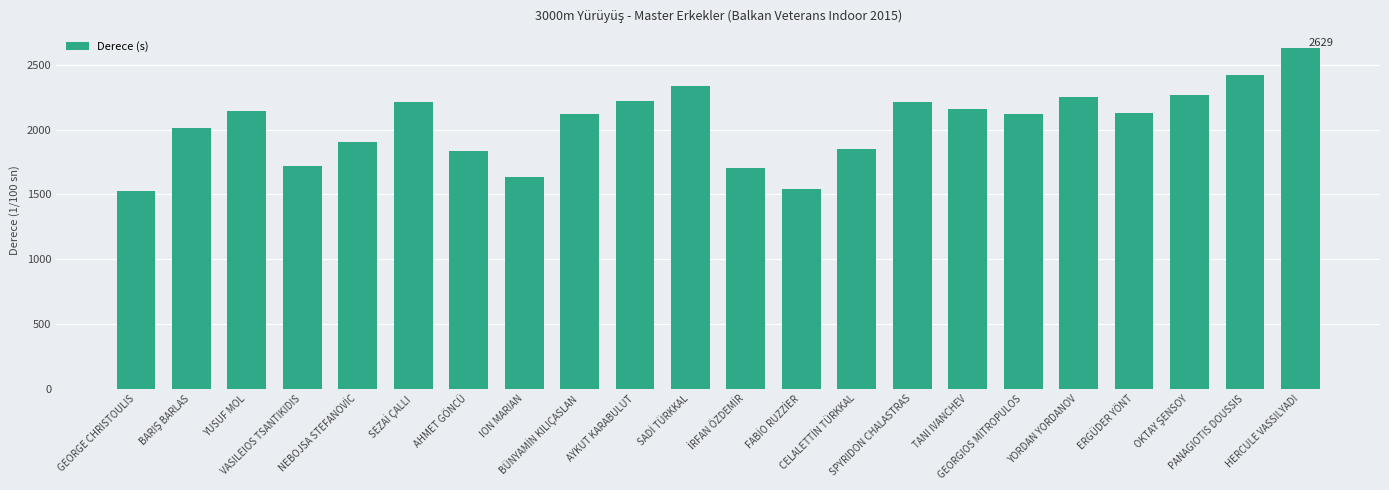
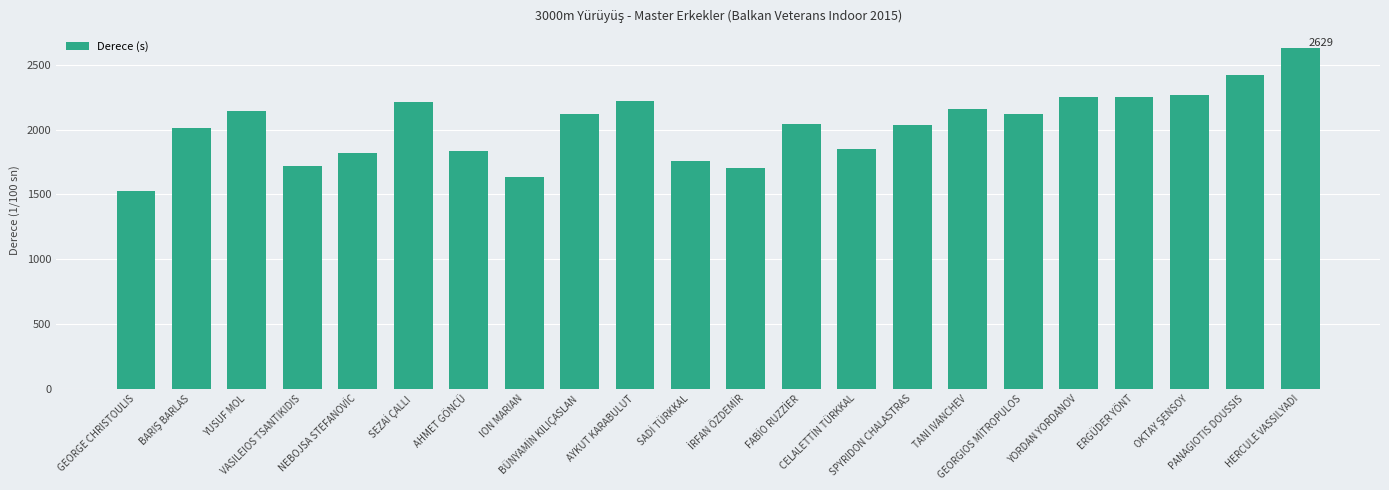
NEBOJSA STEFANOVİC: 1910 -> 1820
SADİ TÜRKKAL: 2340 -> 1760
FABİO RUZZİER: 1540 -> 2040
SPYRIDON CHALASTRAS: 2210 -> 2040
ERGÜDER YÖNT: 2130 -> 2260
